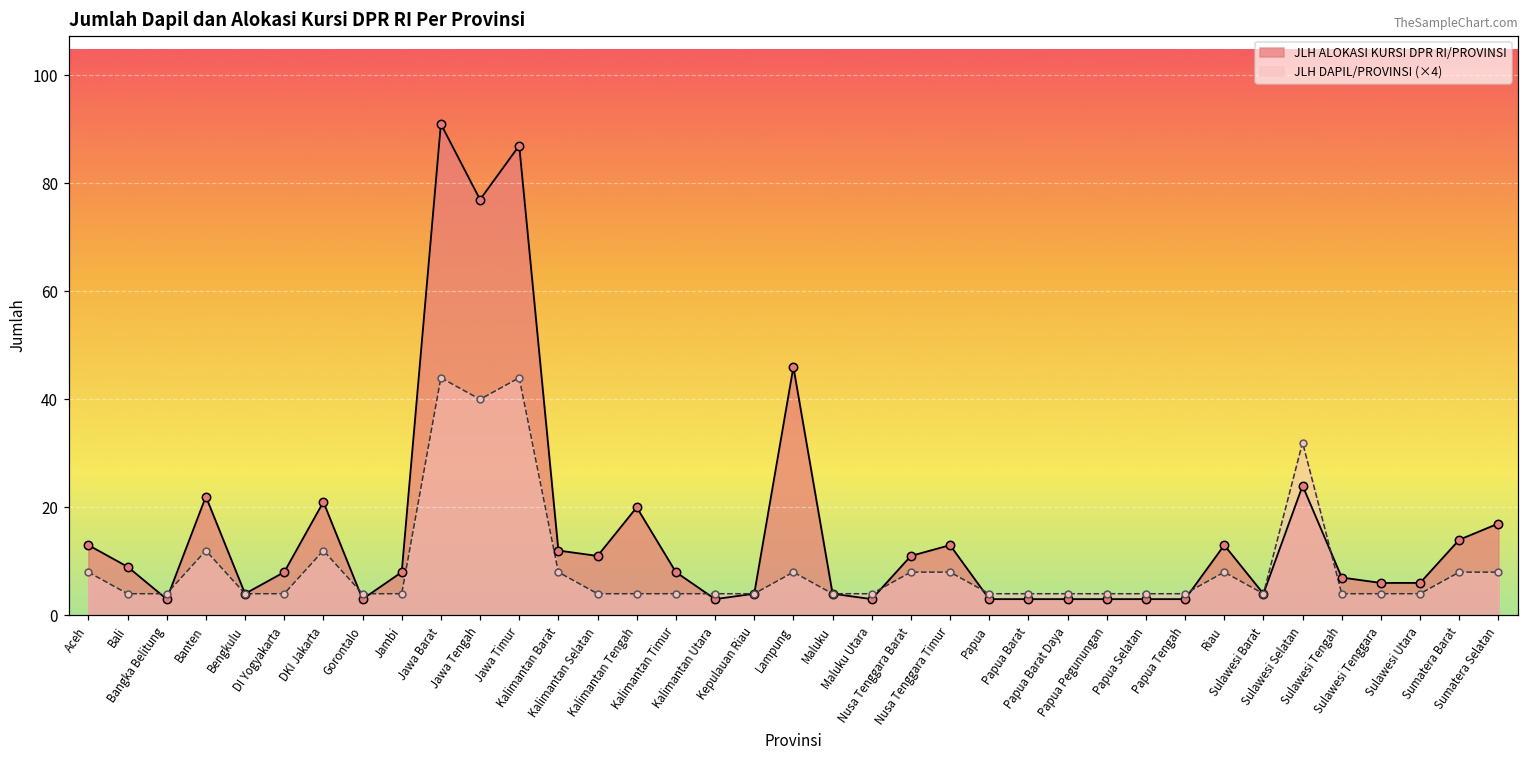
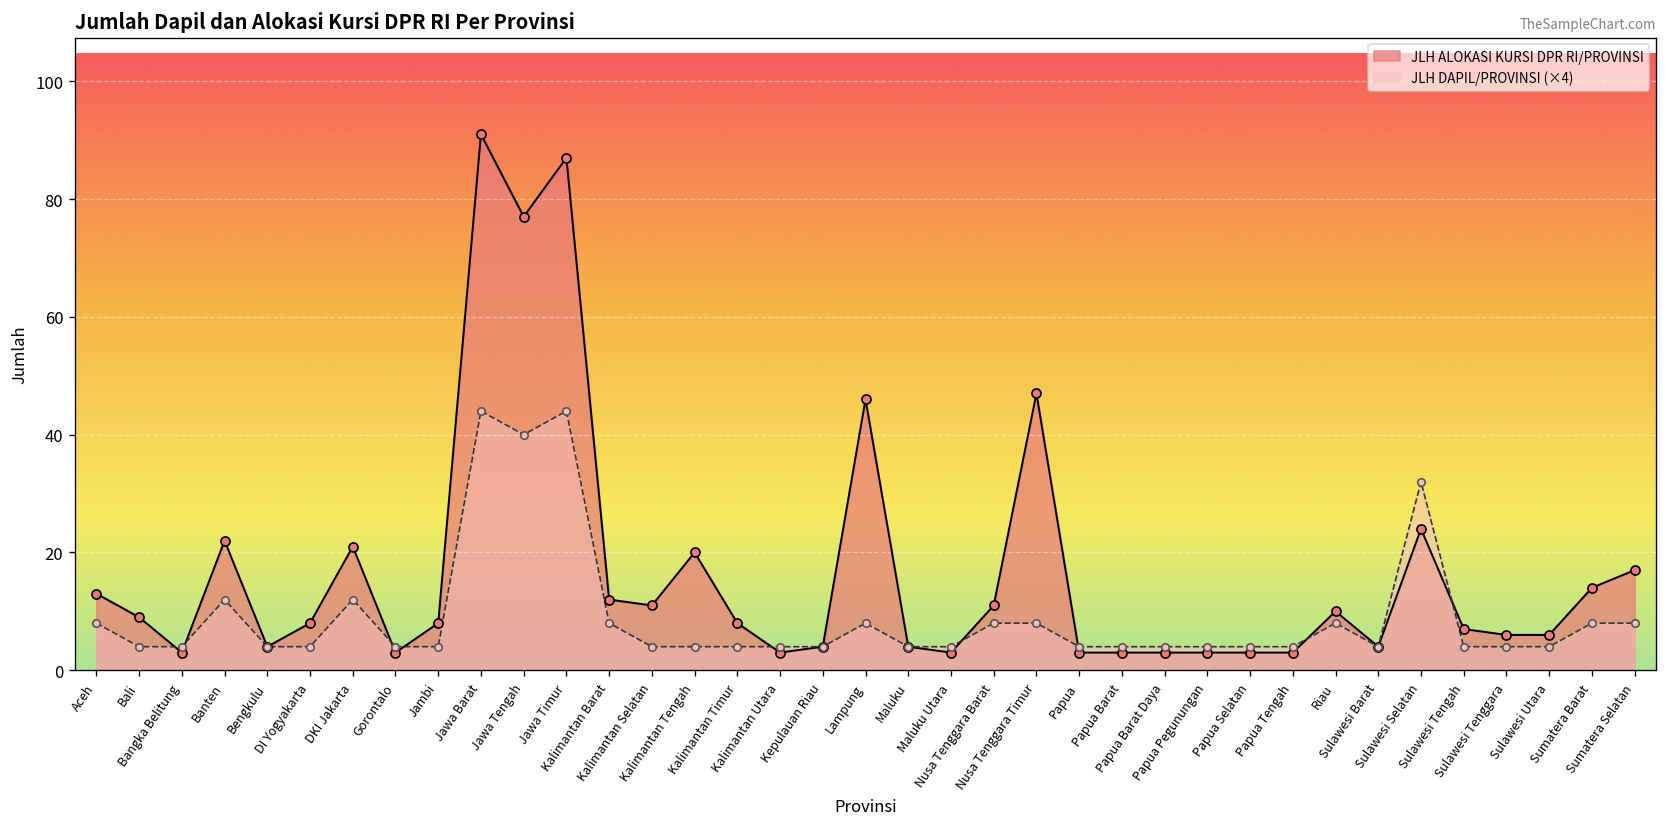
JLH ALOKASI KURSI DPR RI/PROVINSI, Nusa Tenggara Timur: 13 -> 47
JLH ALOKASI KURSI DPR RI/PROVINSI, Riau: 13 -> 10
